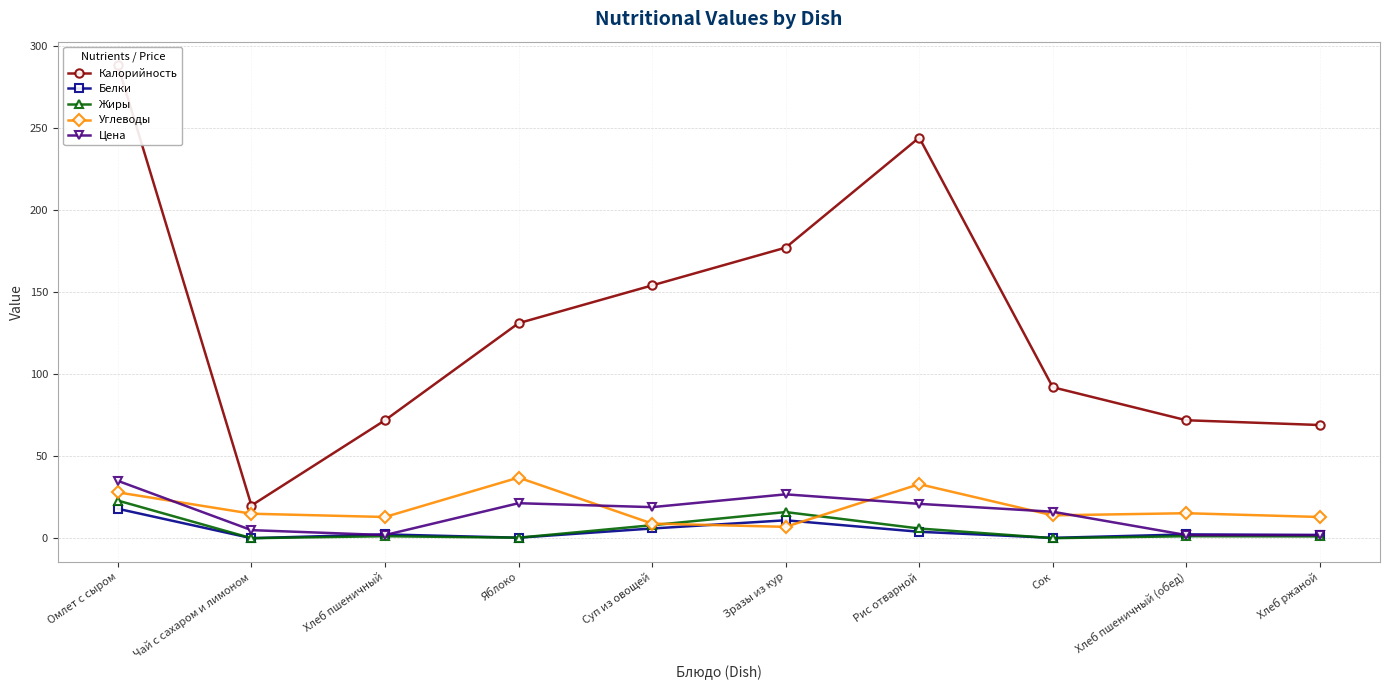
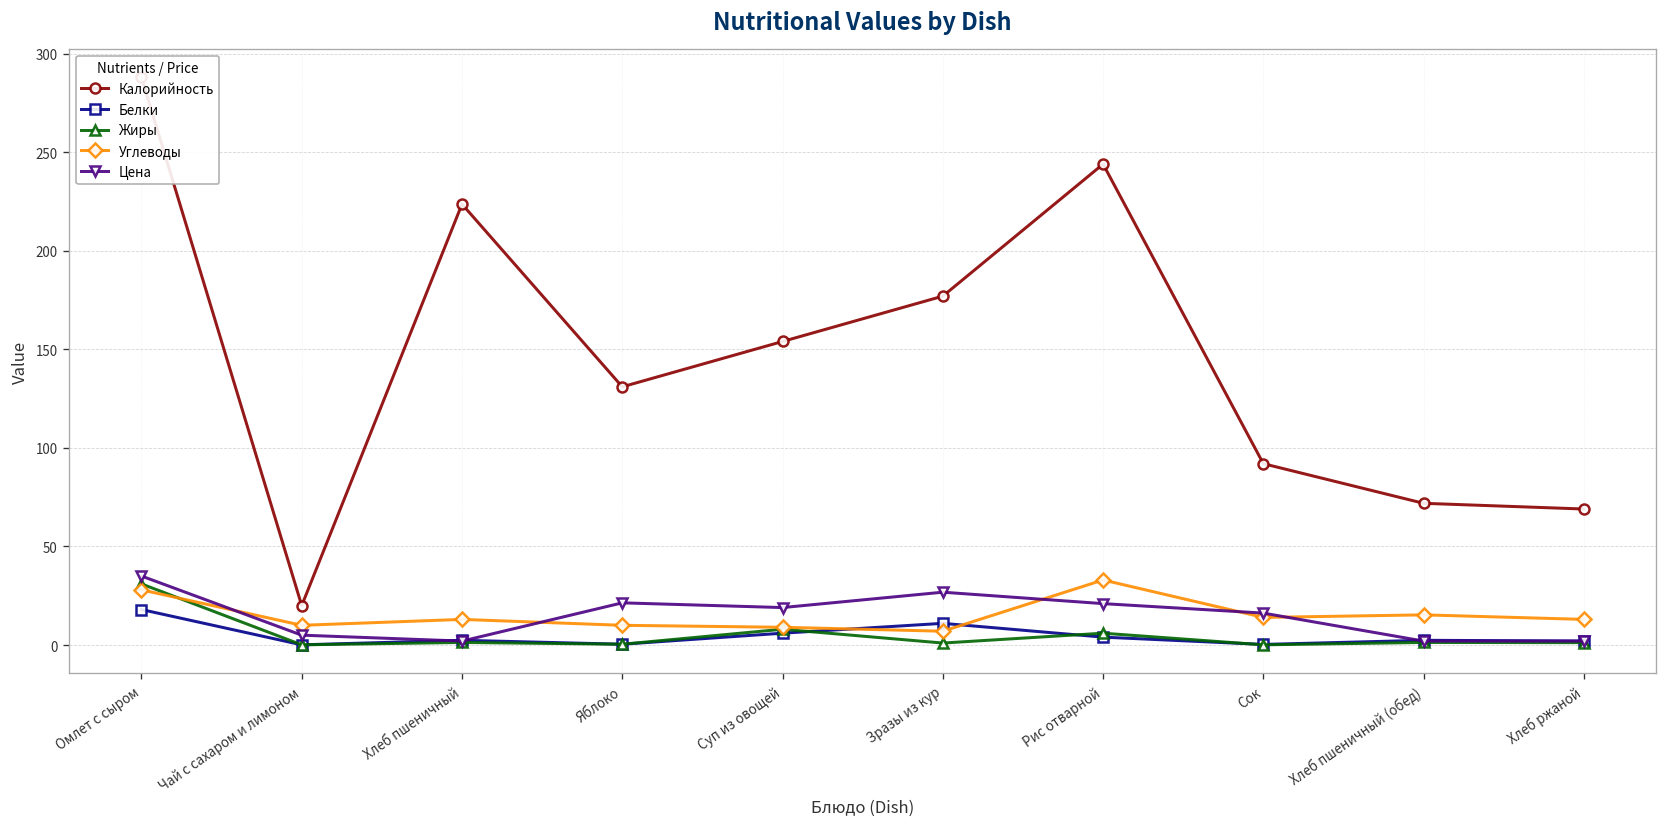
Жиры, Омлет с сыром: 23 -> 31
Углеводы, Чай с сахаром и лимоном: 15 -> 10
Калорийность, Хлеб пшеничный: 72 -> 224
Углеводы, Яблоко: 37 -> 10
Жиры, Зразы из кур: 16 -> 1
